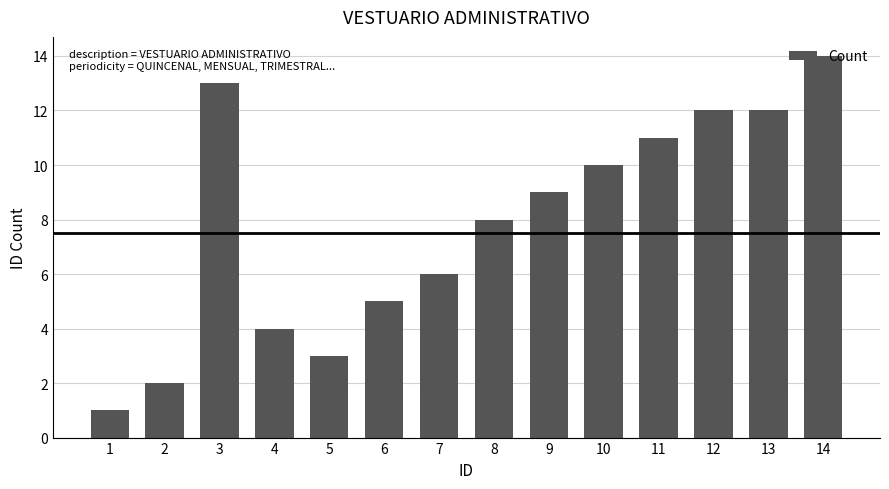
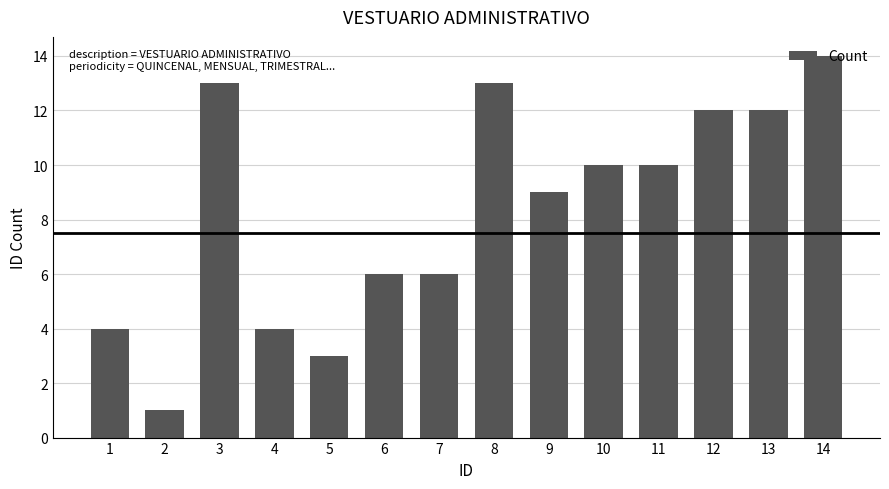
1: 1 -> 4
2: 2 -> 1
6: 5 -> 6
8: 8 -> 13
11: 11 -> 10
